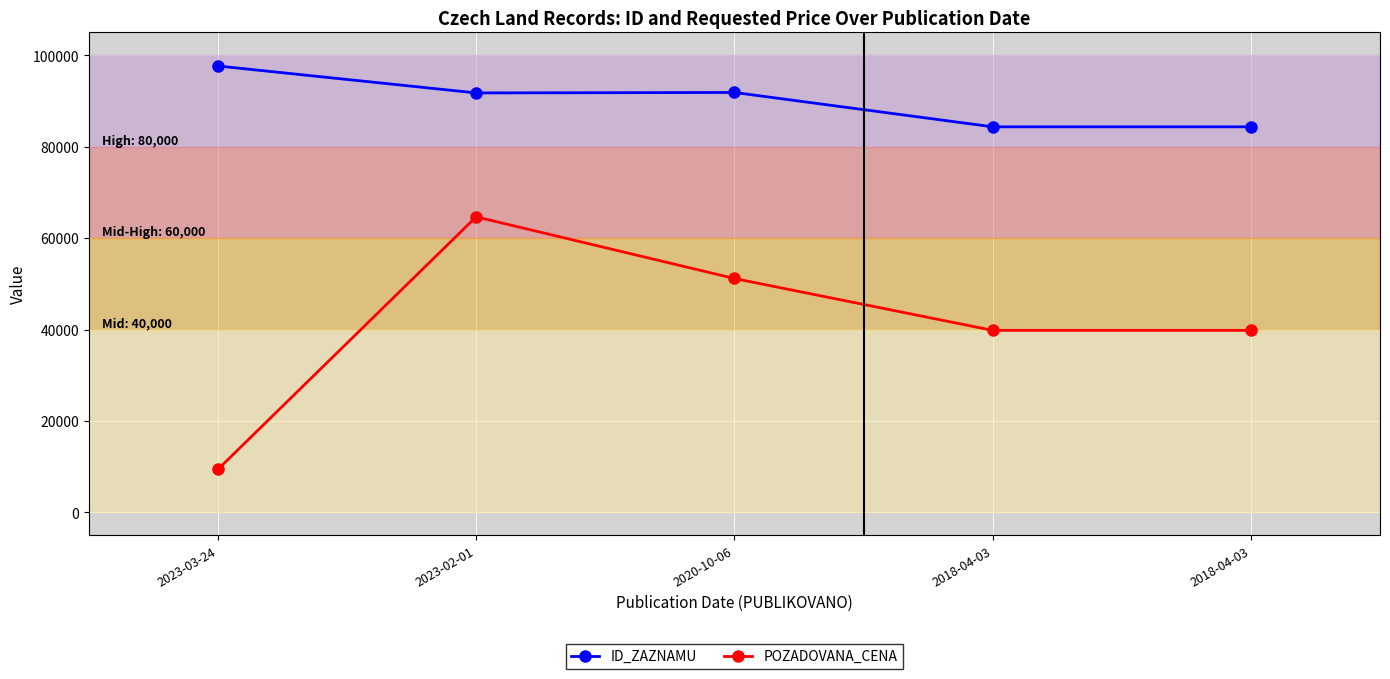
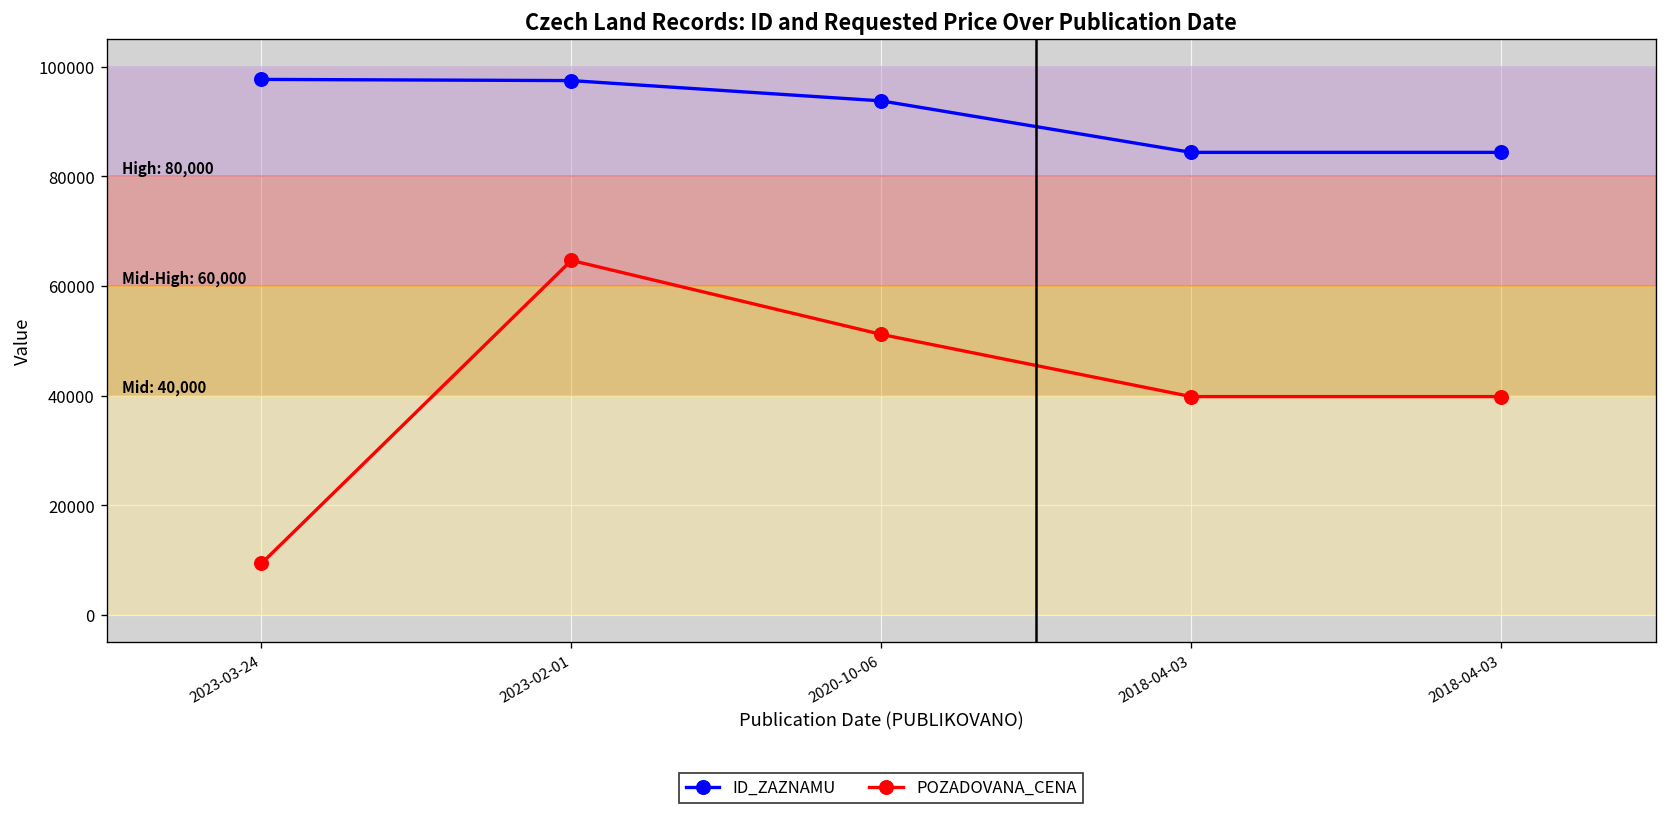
ID_ZAZNAMU, 2023-02-01: 92000 -> 97000
ID_ZAZNAMU, 2020-10-06: 92000 -> 94000
